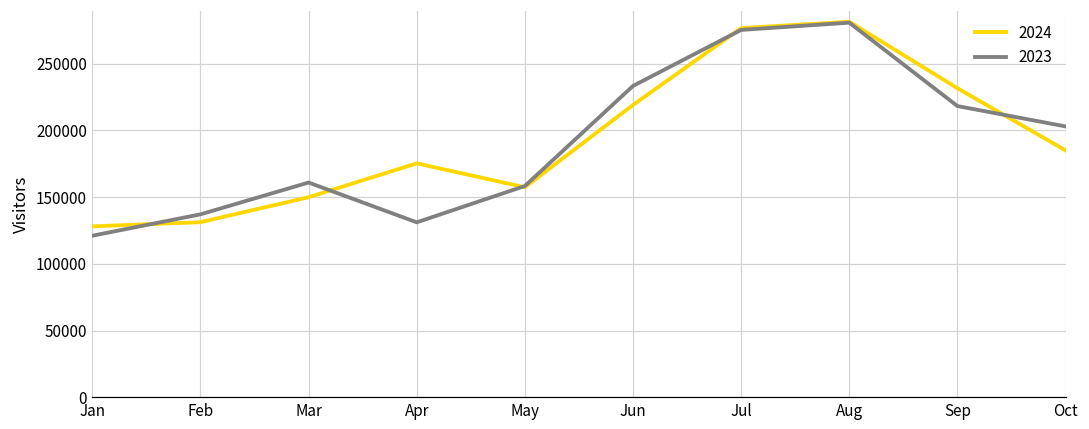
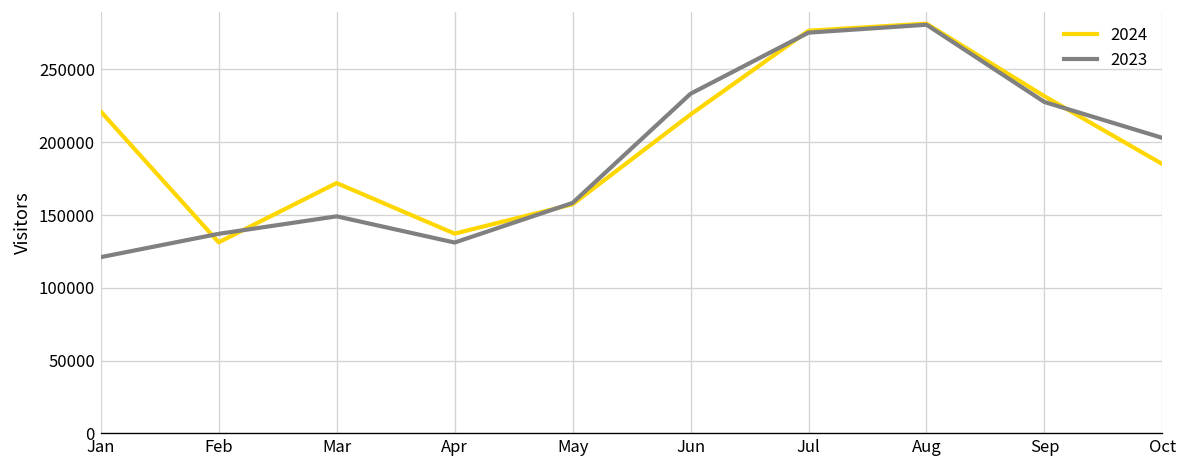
2024, Jan: 128000 -> 221000
2024, Mar: 150000 -> 172000
2023, Mar: 161000 -> 149000
2024, Apr: 175000 -> 137000
2023, Sep: 218000 -> 228000
